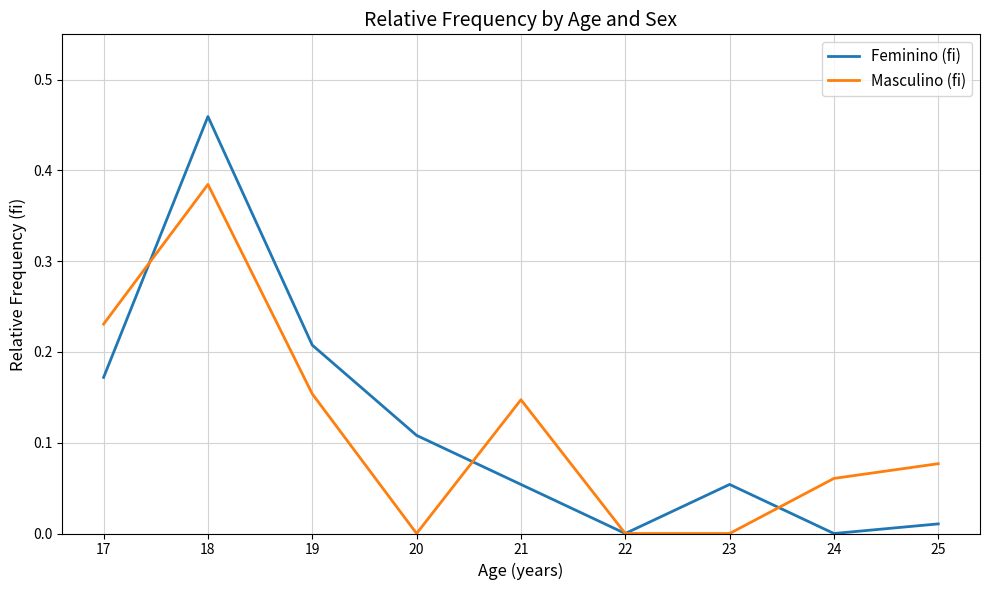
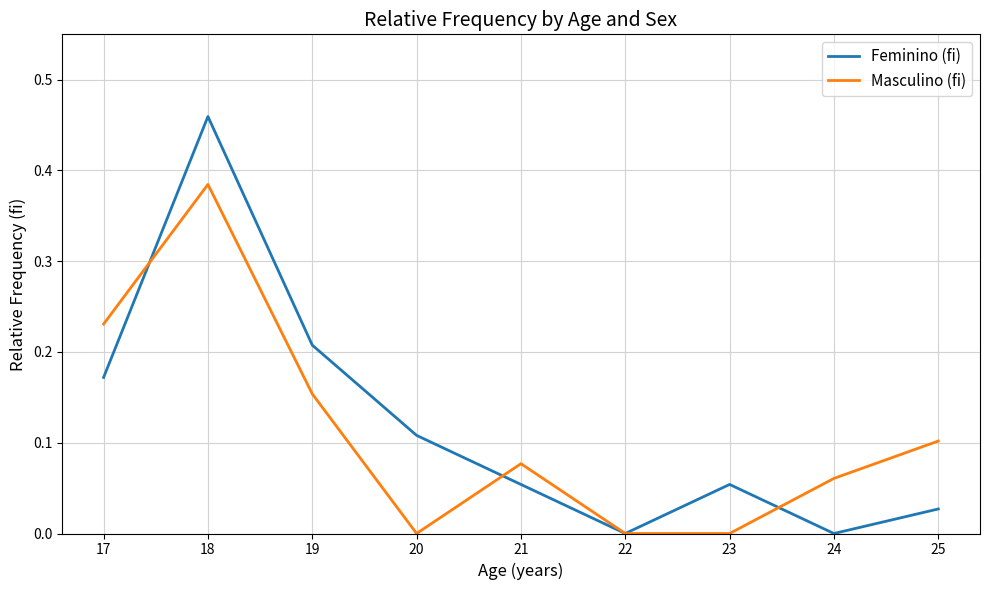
Masculino (fi), 21: 0.15 -> 0.08
Feminino (fi), 25: 0.01 -> 0.03
Masculino (fi), 25: 0.08 -> 0.10
